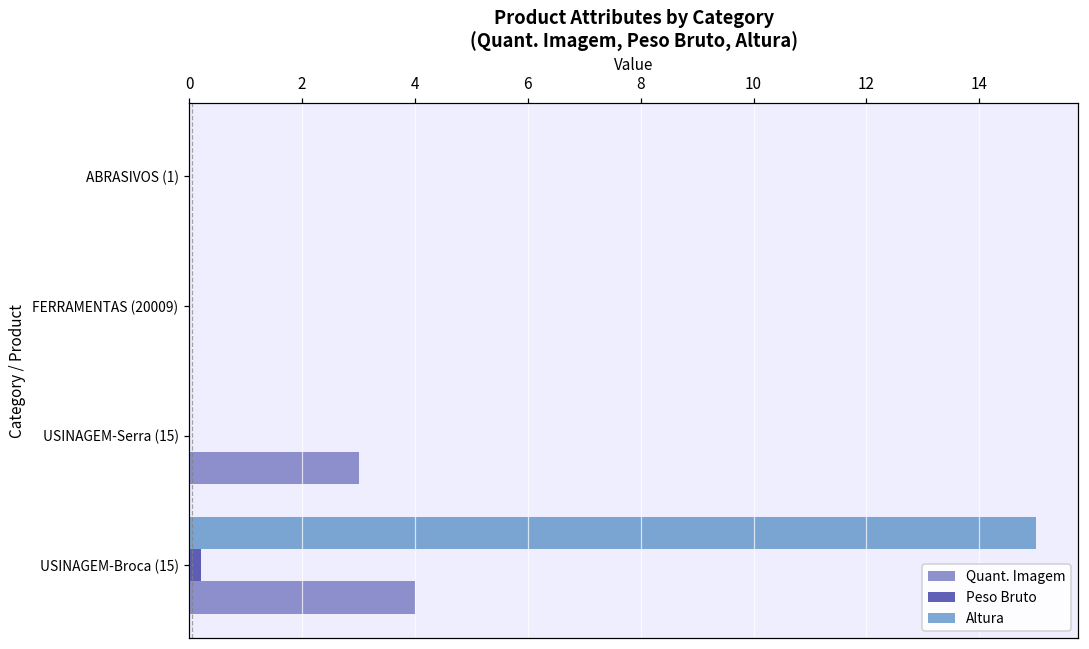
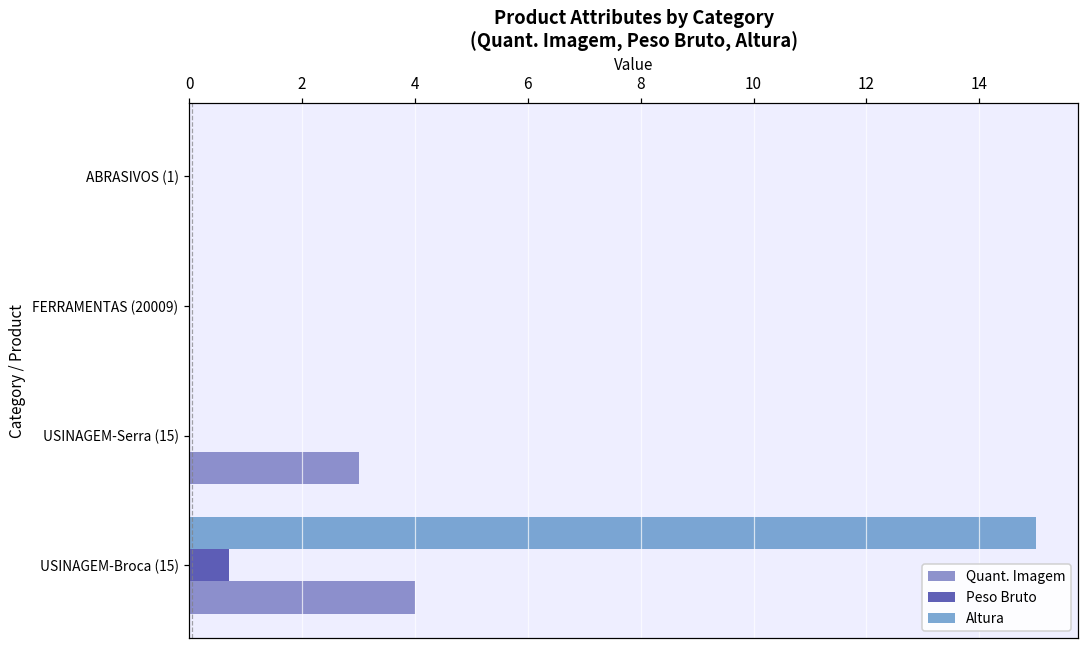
Peso Bruto, USINAGEM-Broca (15): 0.2 -> 0.7
